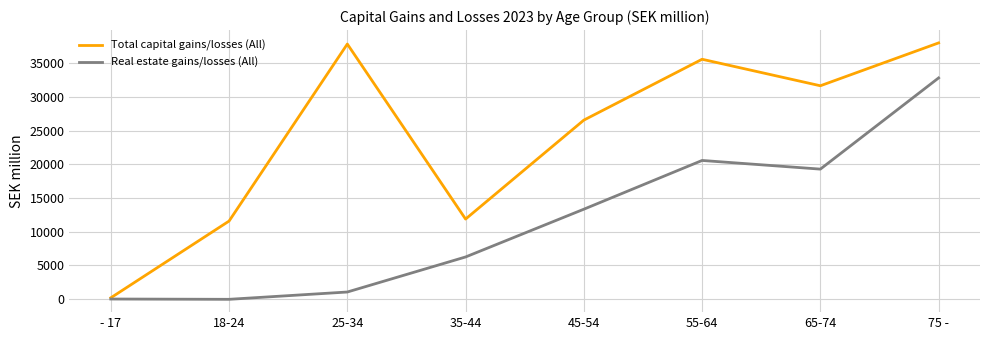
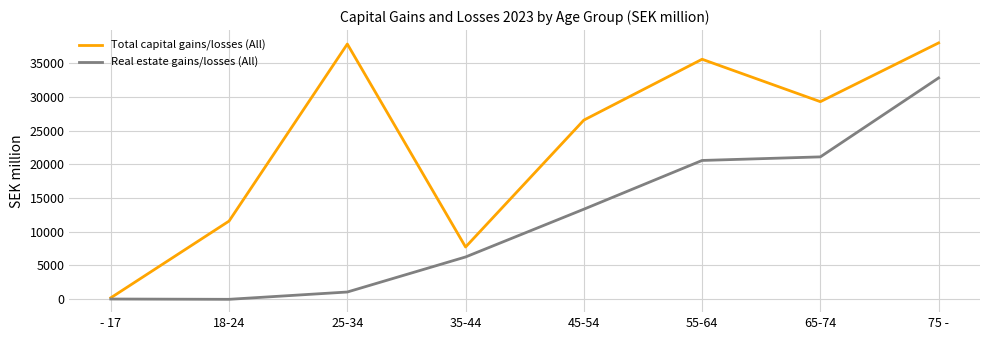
Total capital gains/losses (All), 35-44: 12000 -> 8000
Total capital gains/losses (All), 65-74: 32000 -> 29000
Real estate gains/losses (All), 65-74: 19000 -> 21000
